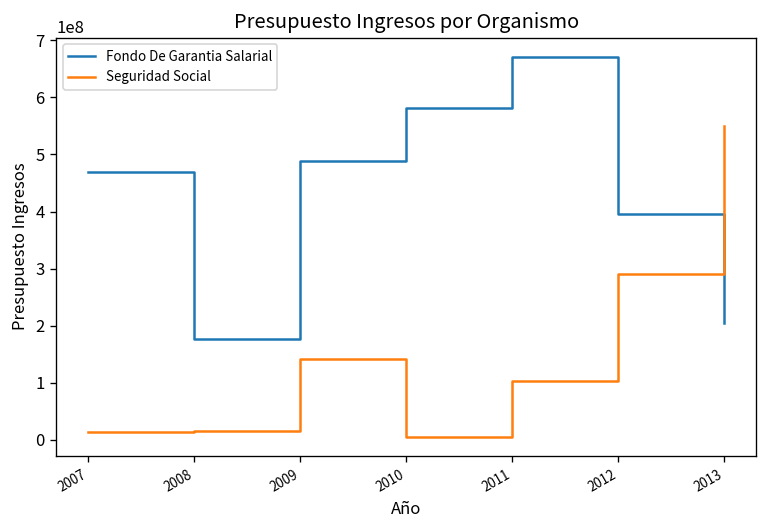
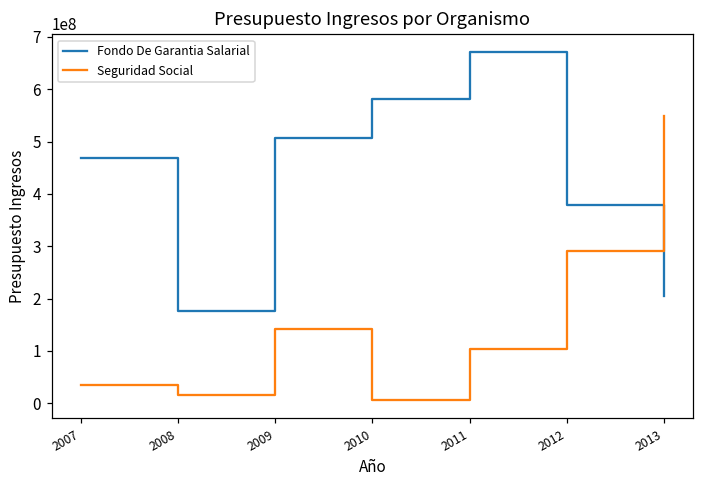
Seguridad Social, 2007: 10000000 -> 40000000
Fondo De Garantia Salarial, 2009: 490000000 -> 510000000
Fondo De Garantia Salarial, 2012: 390000000 -> 380000000
